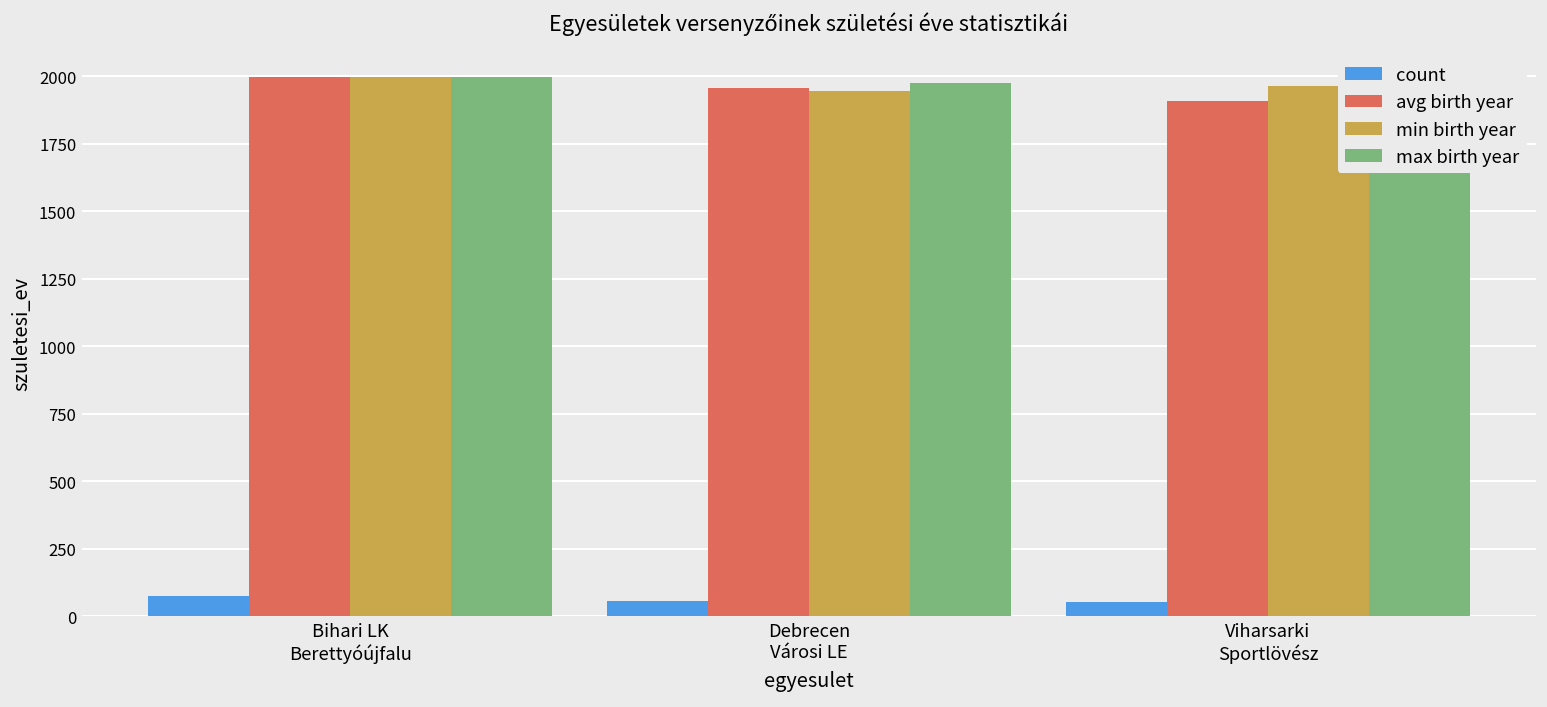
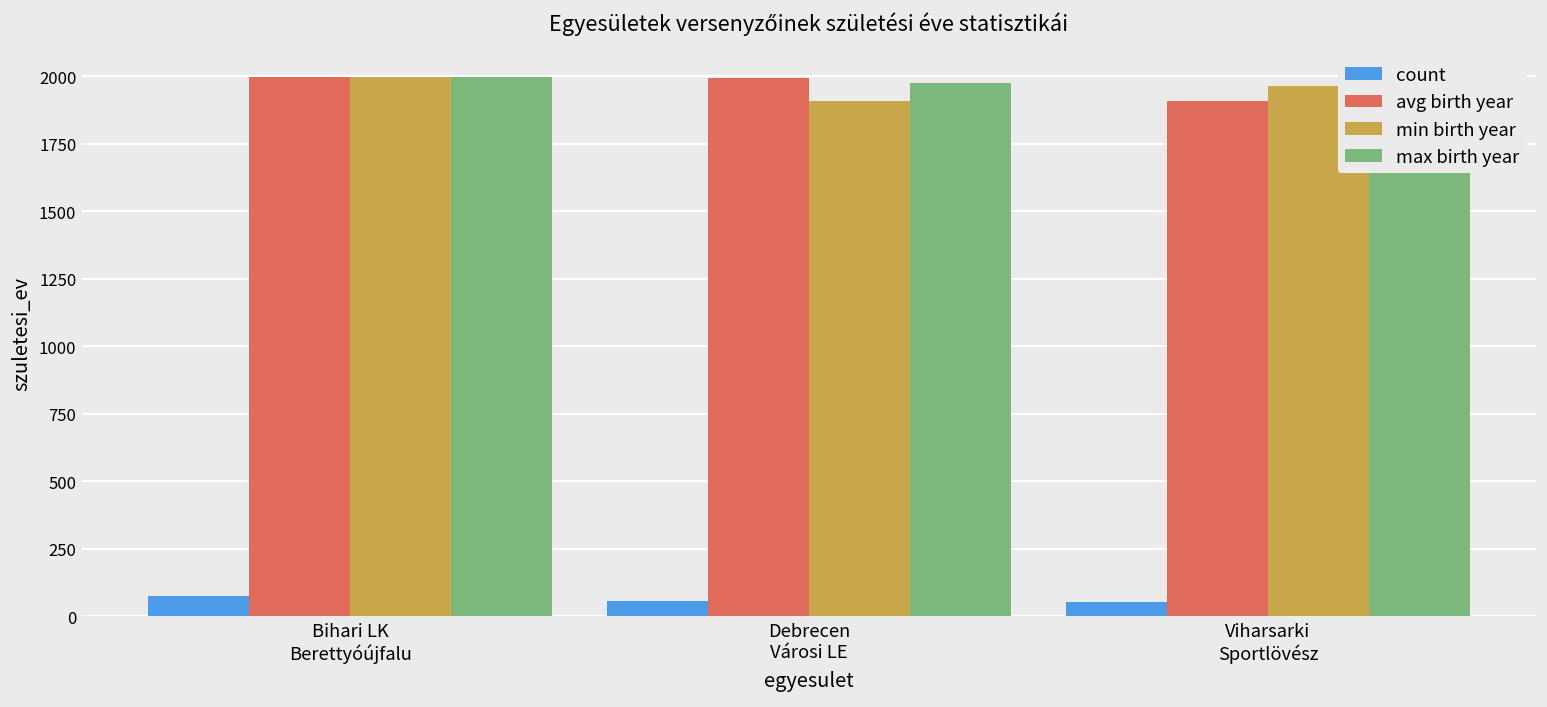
avg birth year, Debrecen Városi LE: 1960 -> 2000
min birth year, Debrecen Városi LE: 1950 -> 1910
